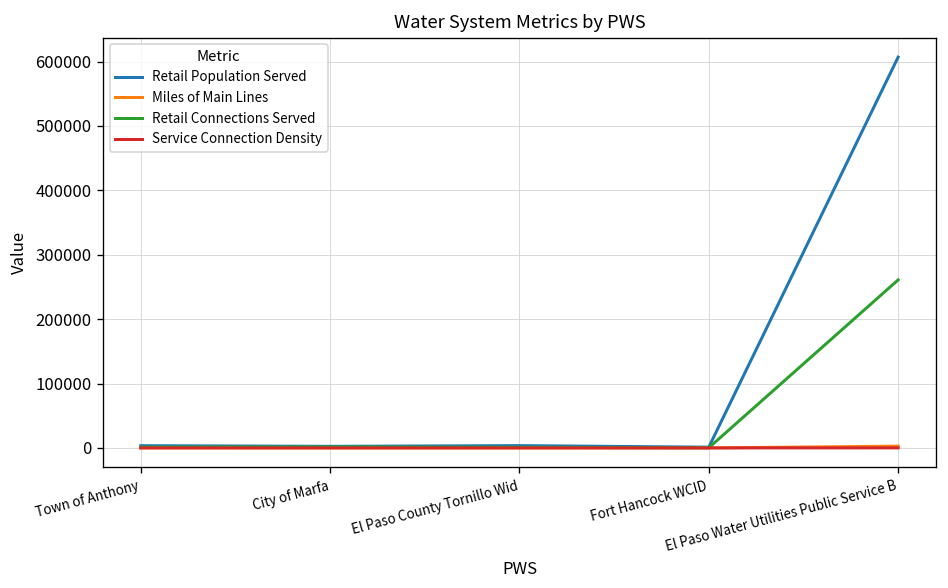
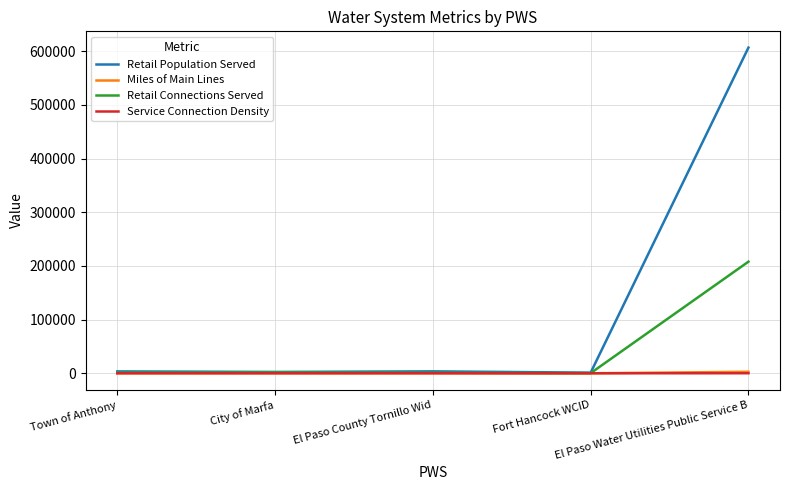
Retail Connections Served, El Paso Water Utilities Public Service B: 260000 -> 210000
